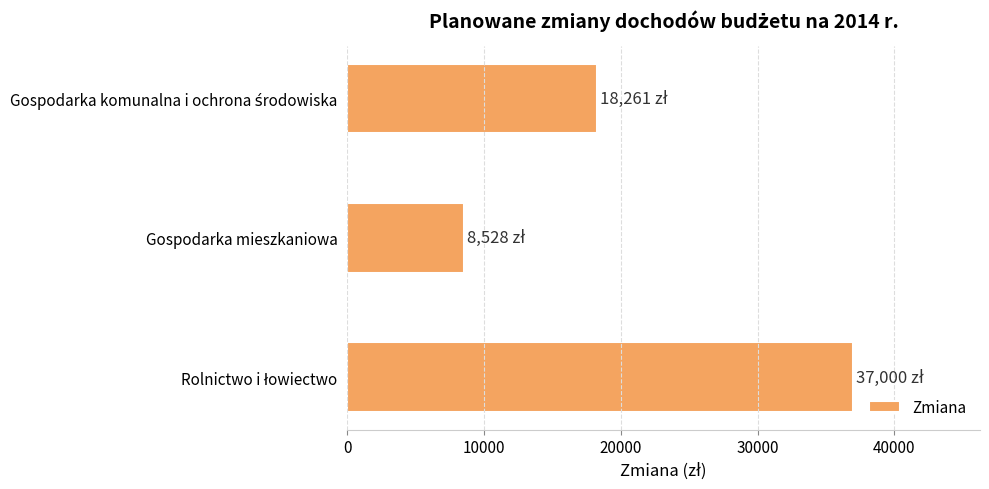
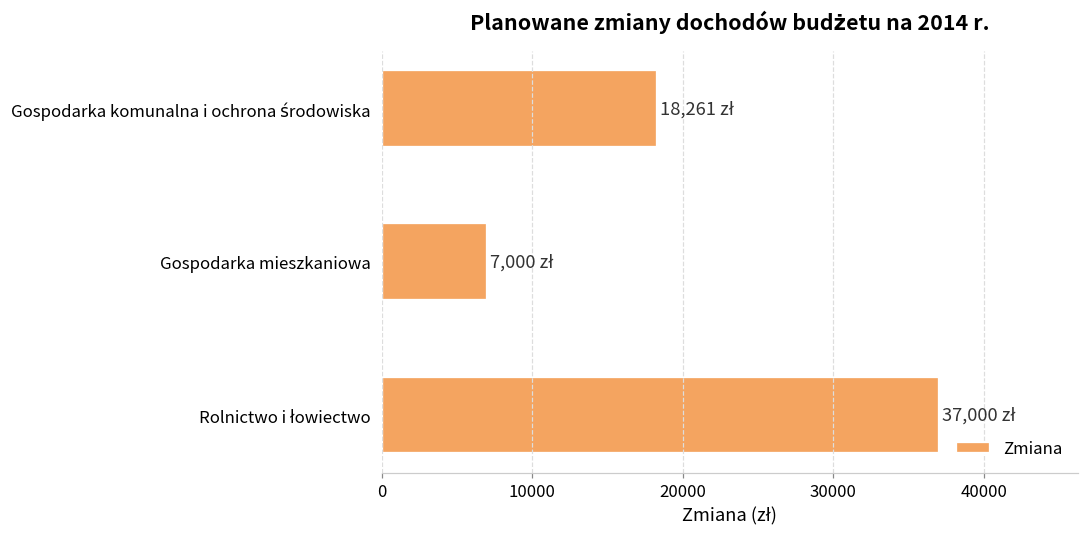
Gospodarka mieszkaniowa: 8,528 -> 7,000
